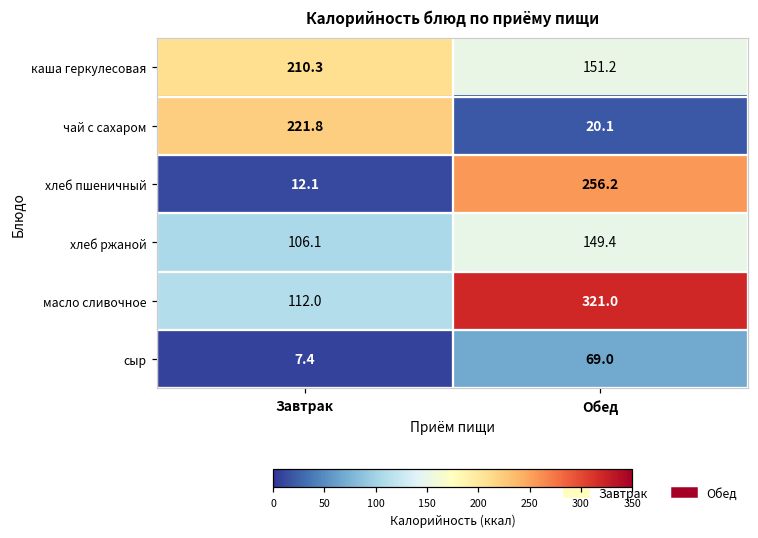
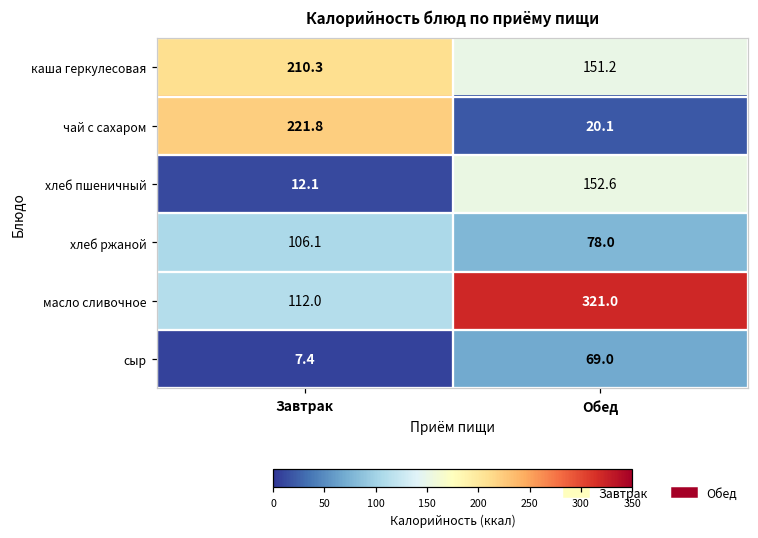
хлеб пшеничный, Обед: 256.2 -> 152.6
хлеб ржаной, Обед: 149.4 -> 78.0
